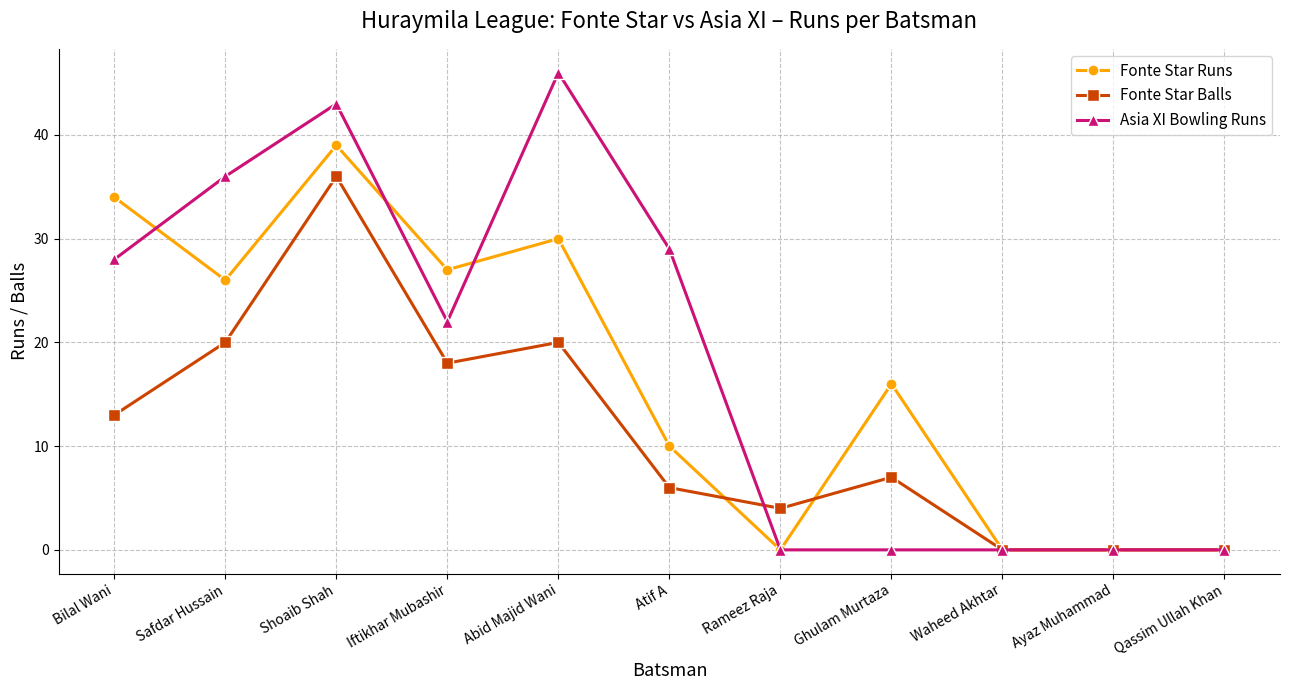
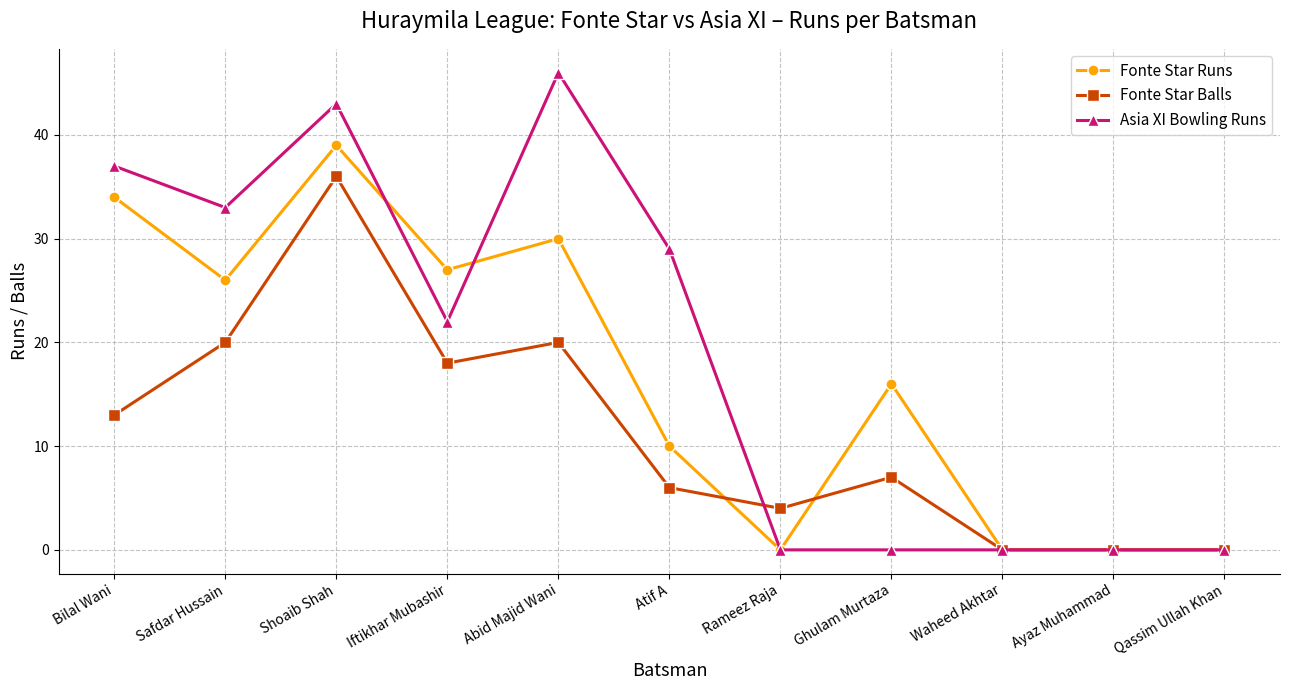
Asia XI Bowling Runs, Bilal Wani: 28 -> 37
Asia XI Bowling Runs, Safdar Hussain: 36 -> 33
